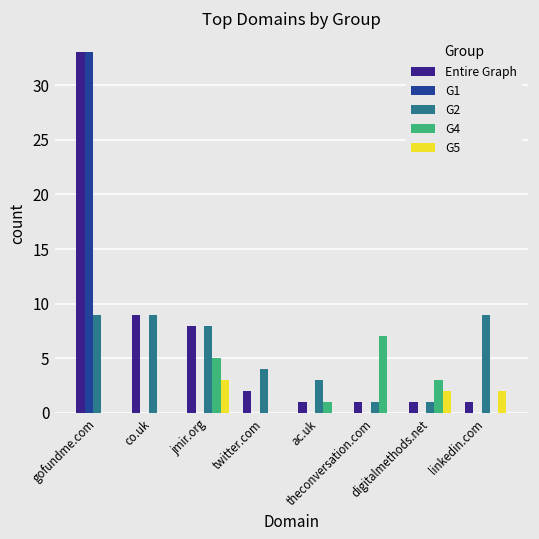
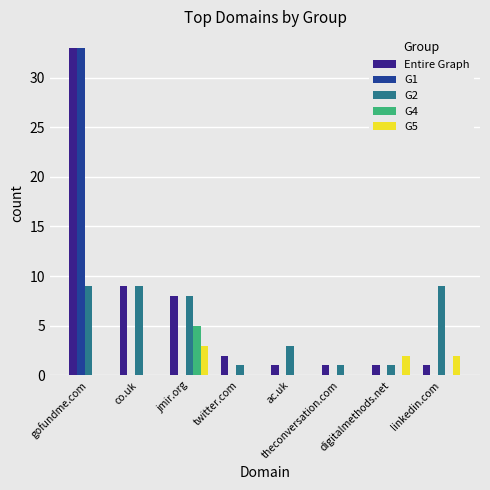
G2, twitter.com: 4 -> 1
G4, ac.uk: 1 -> 0
G4, theconversation.com: 7 -> 0
G4, digitalmethods.net: 3 -> 0
